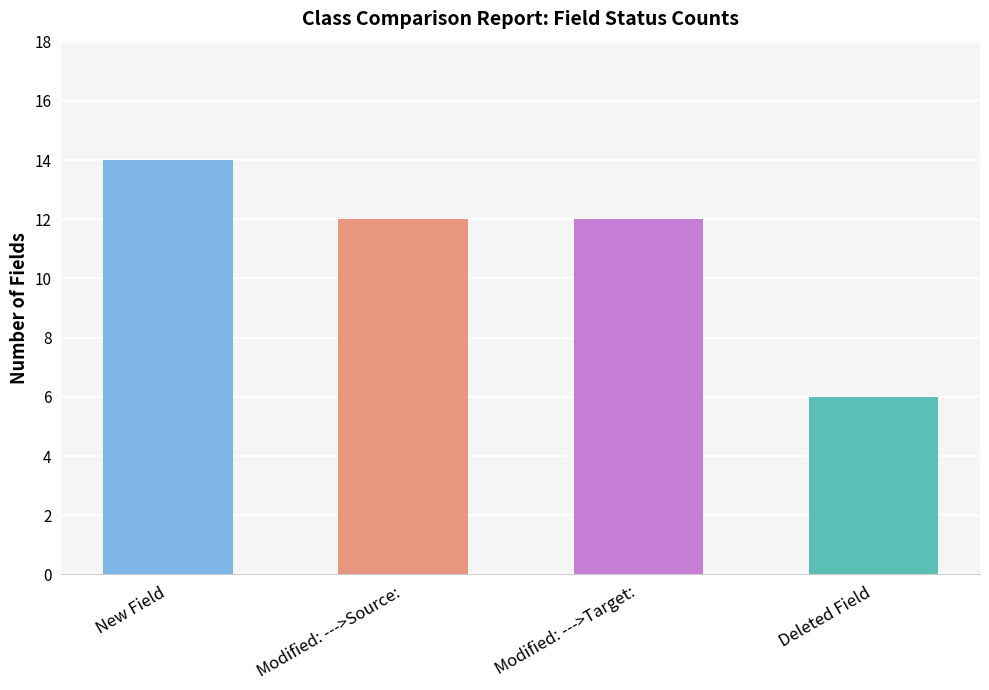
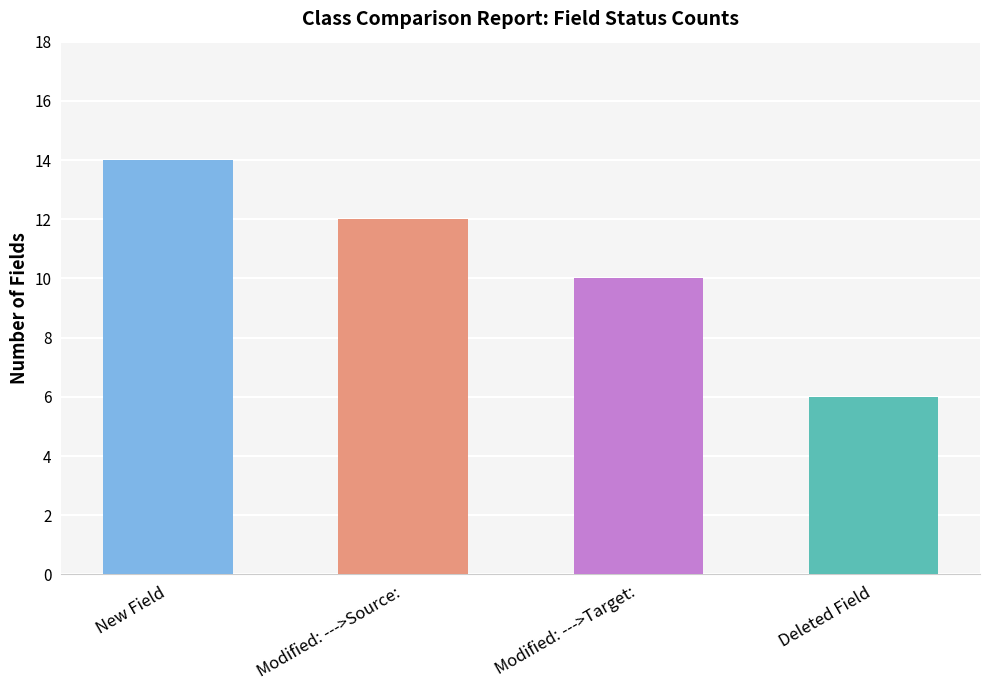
Modified: --->Target:: 12 -> 10
